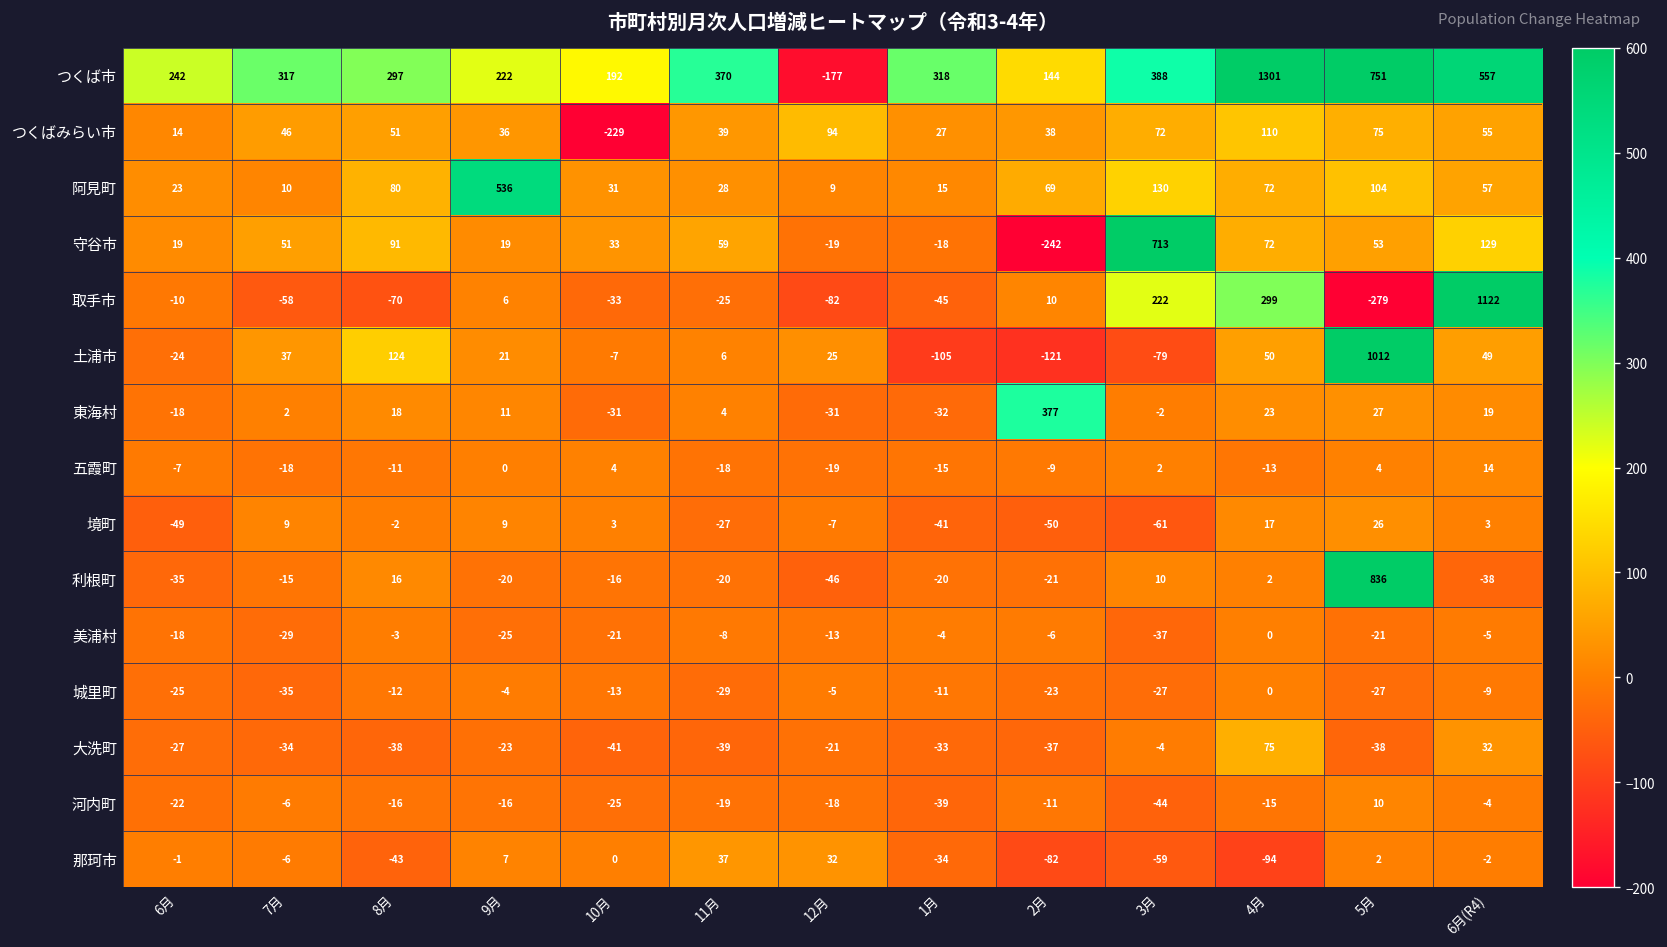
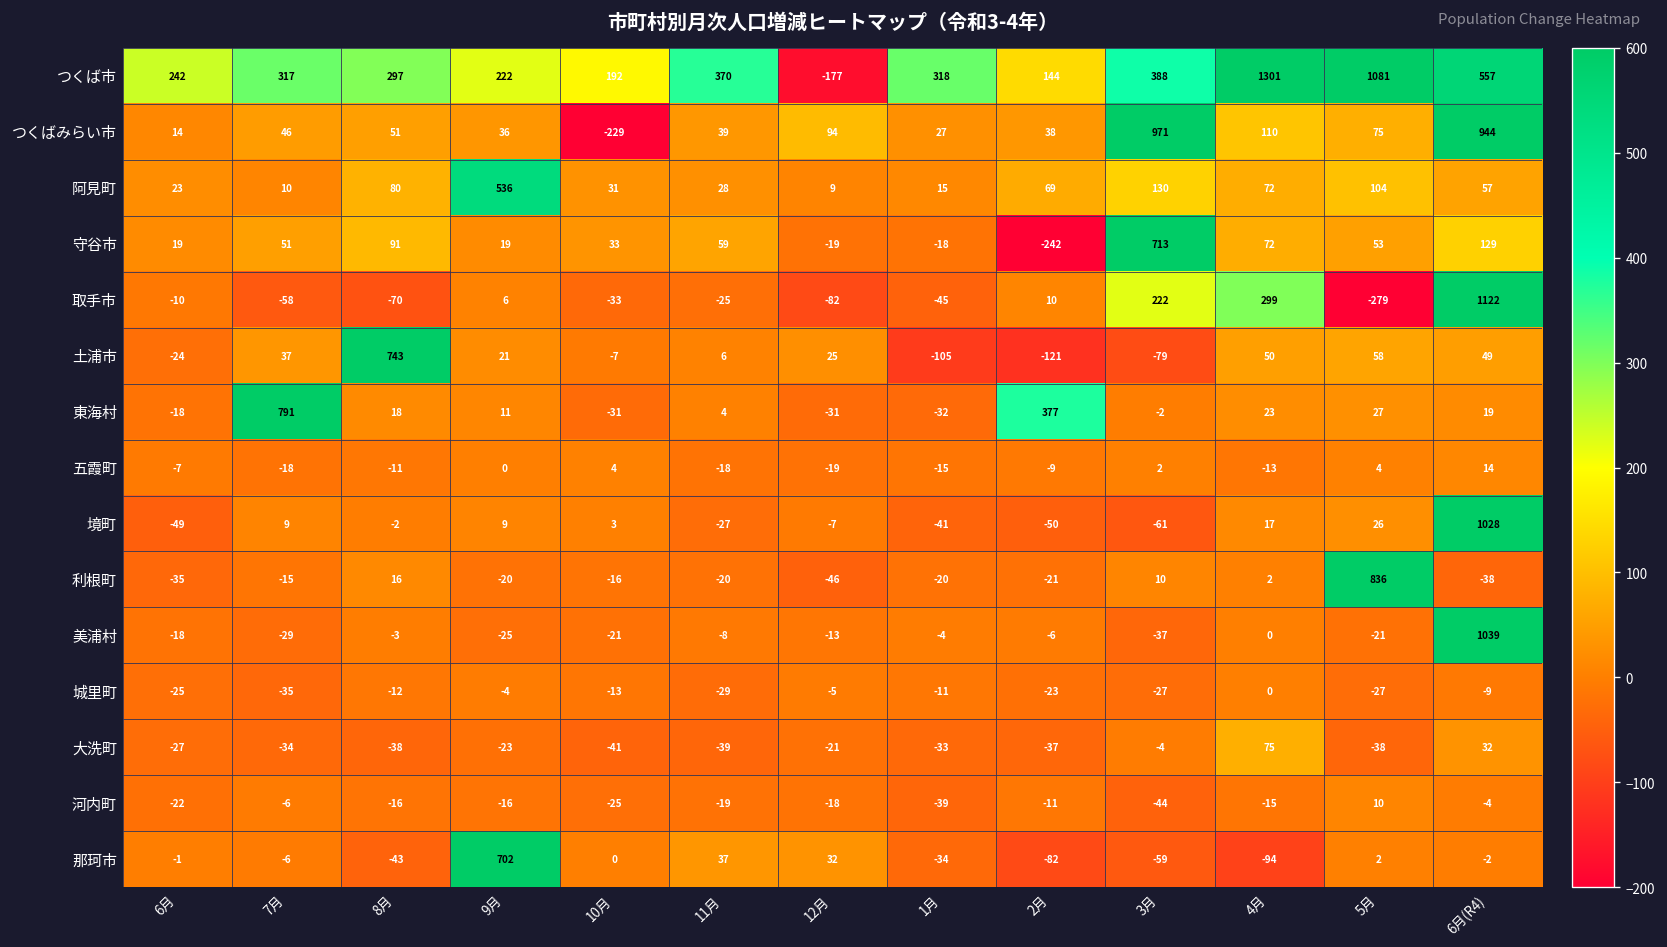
つくば市, 5月: 751 -> 1081
つくばみらい市, 3月: 72 -> 971
つくばみらい市, 6月(R4): 55 -> 944
土浦市, 8月: 124 -> 743
土浦市, 5月: 1012 -> 58
東海村, 7月: 2 -> 791
境町, 6月(R4): 3 -> 1028
美浦村, 6月(R4): -5 -> 1039
那珂市, 9月: 7 -> 702
